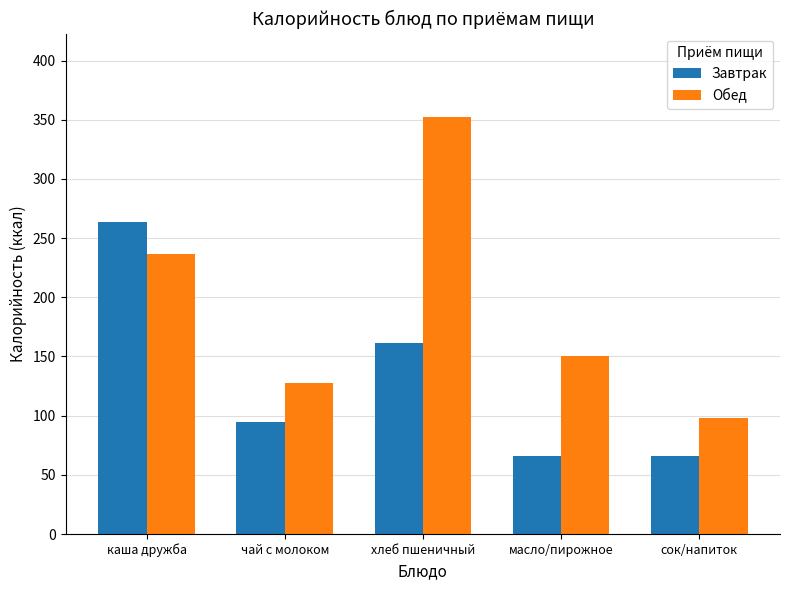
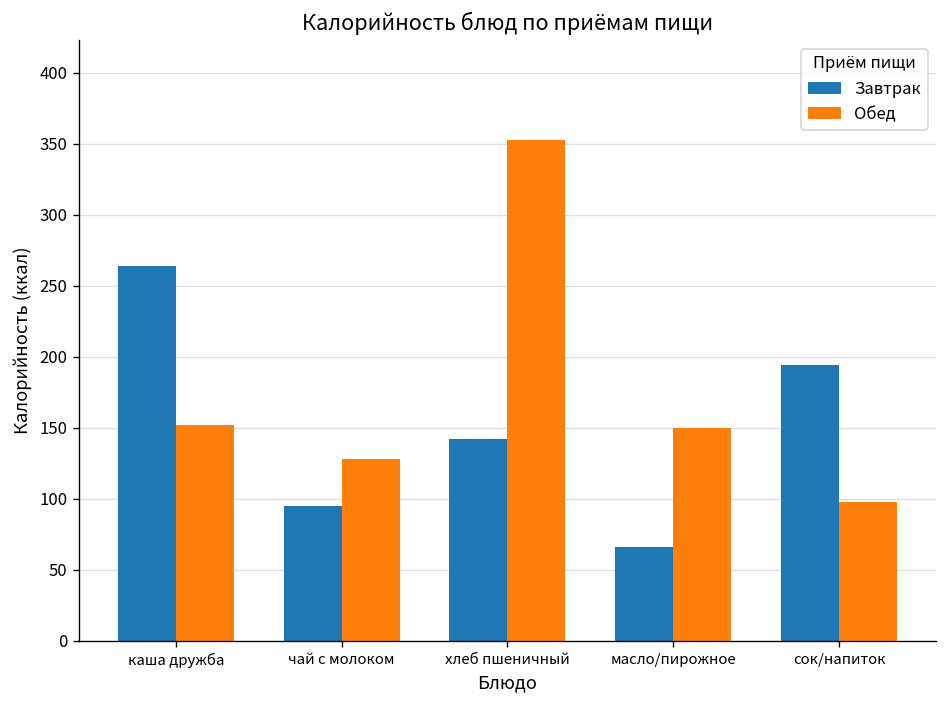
Обед, каша дружба: 237 -> 152
Завтрак, хлеб пшеничный: 162 -> 142
Завтрак, сок/напиток: 66 -> 194
